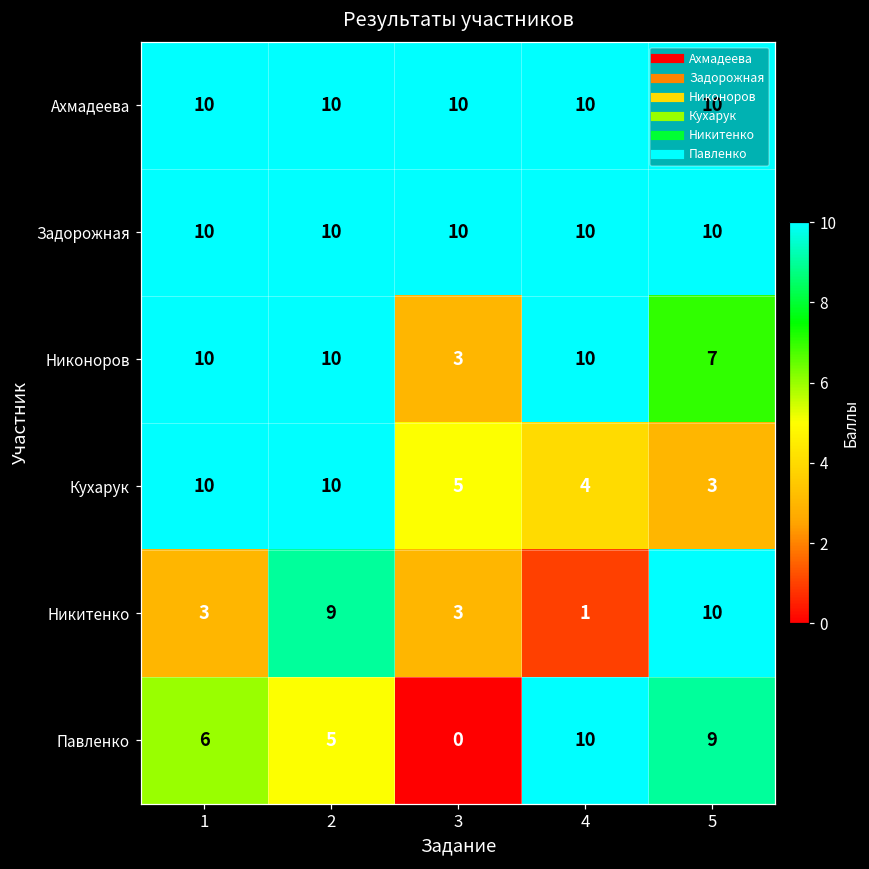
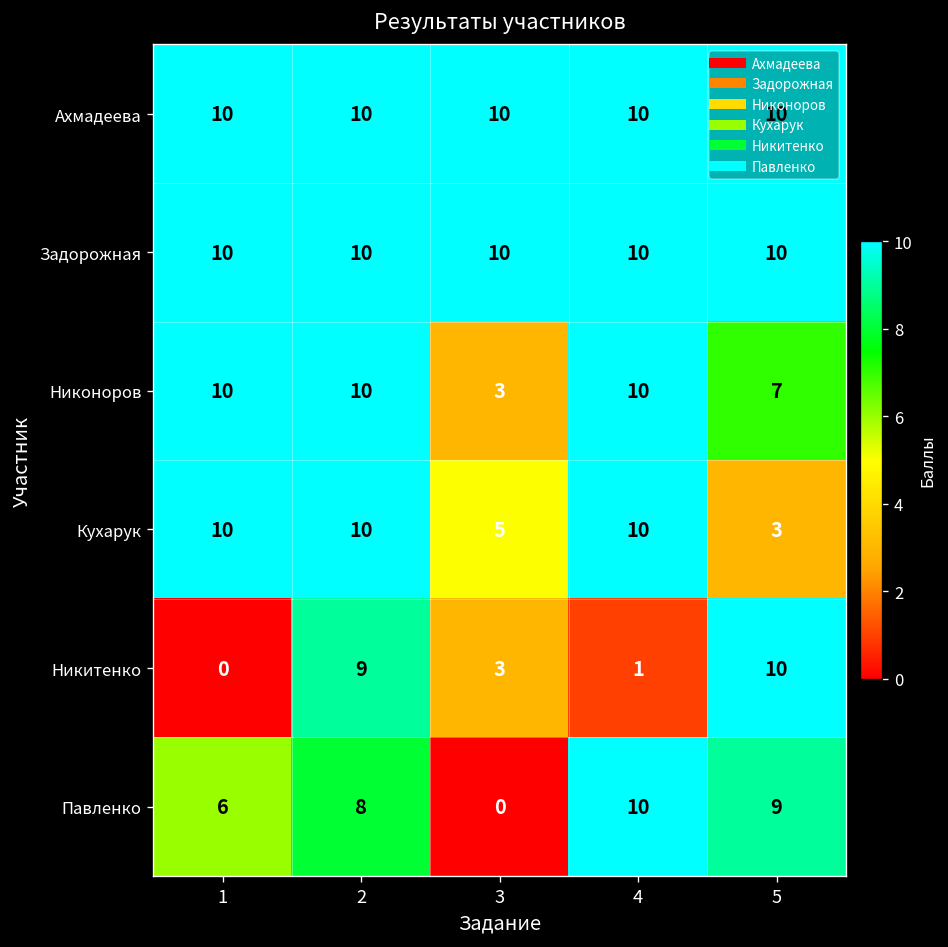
Кухарук, 4: 4 -> 10
Никитенко, 1: 3 -> 0
Павленко, 2: 5 -> 8
